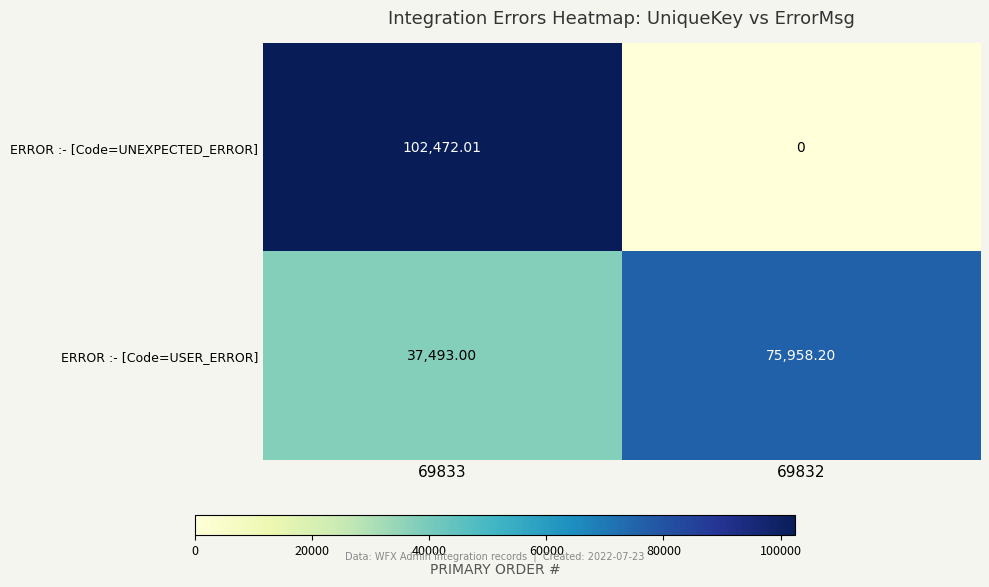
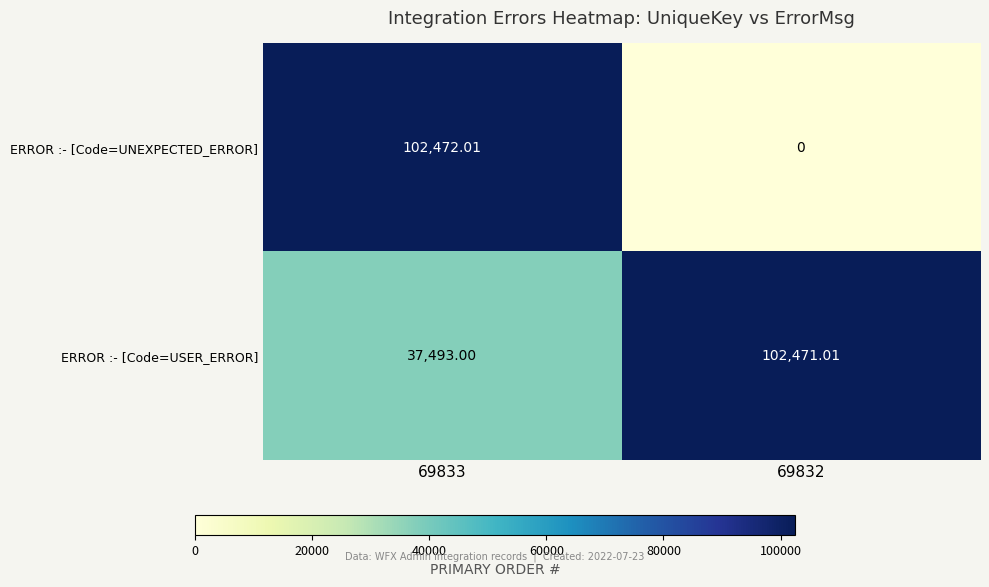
ERROR :- [Code=USER_ERROR], 69832: 75,958.20 -> 102,471.01
